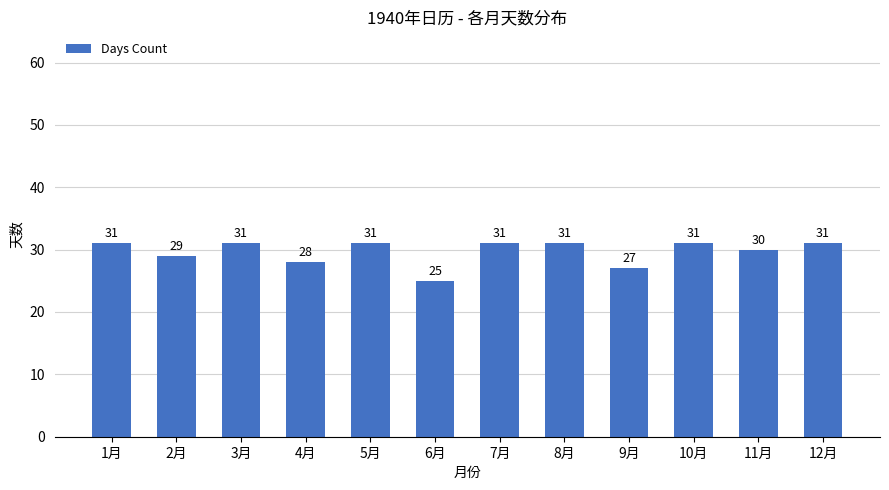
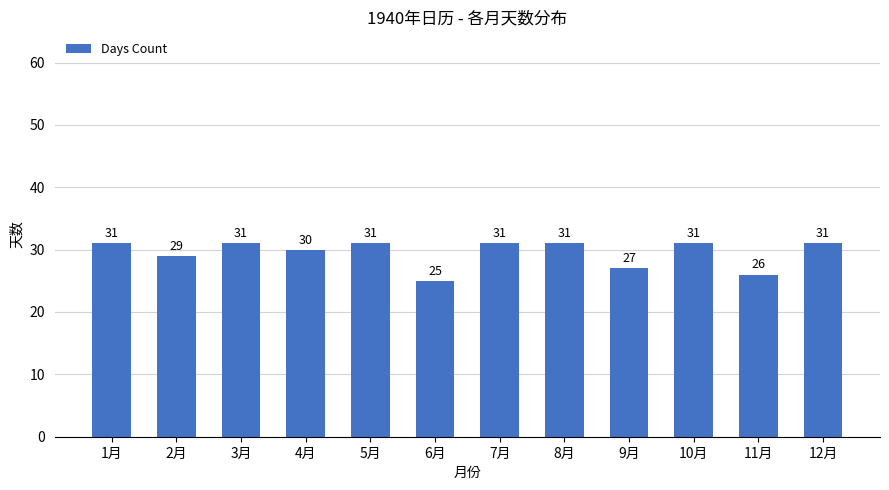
4月: 28 -> 30
11月: 30 -> 26
